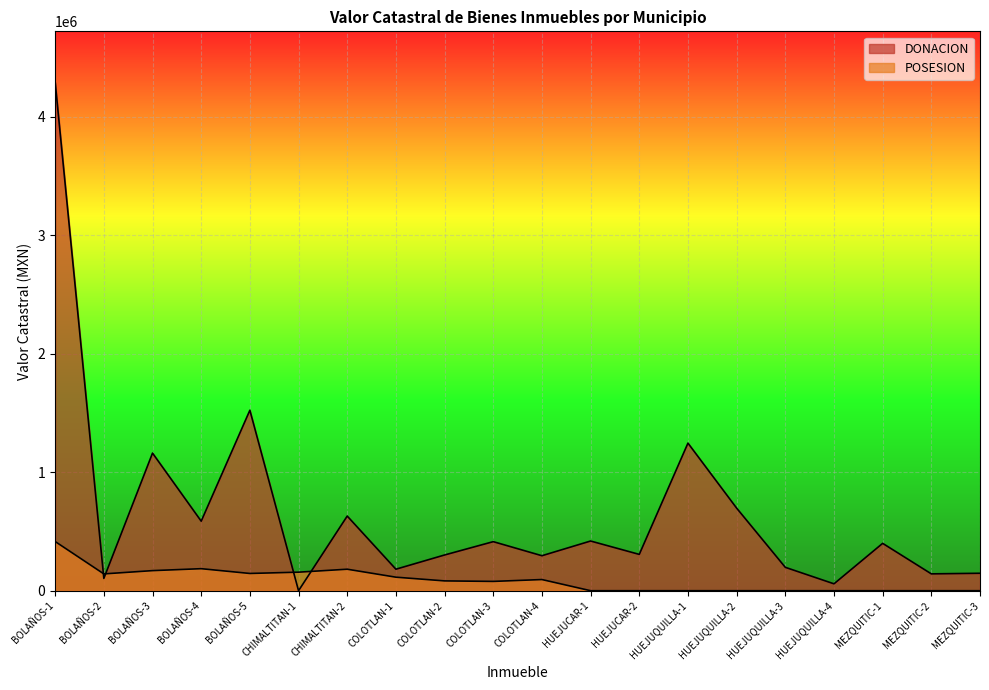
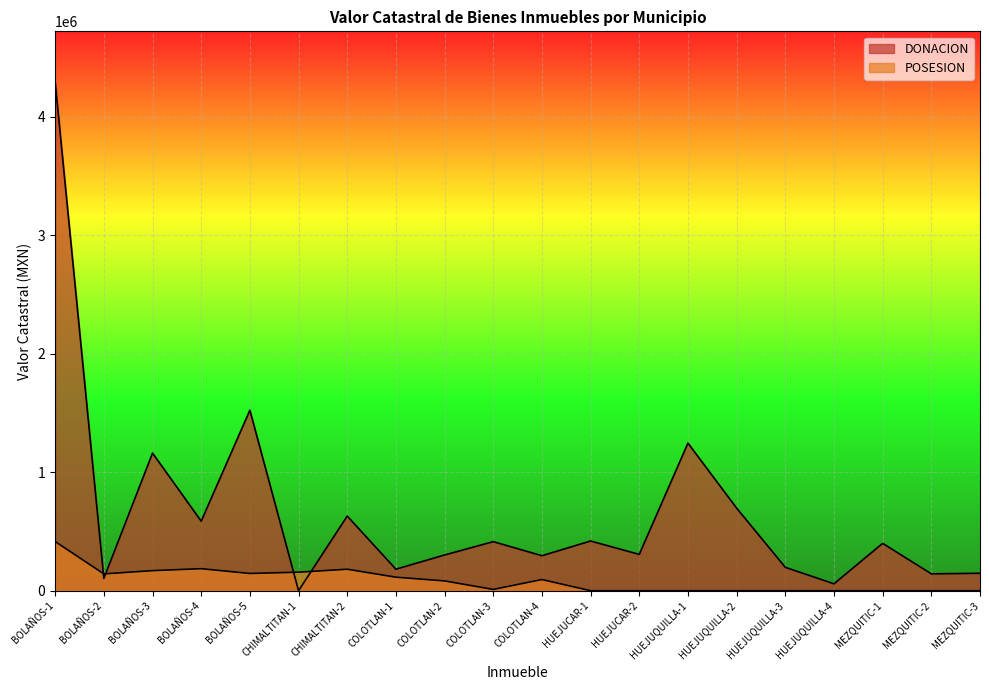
POSESION, COLOTLAN-3: 80000 -> 10000
